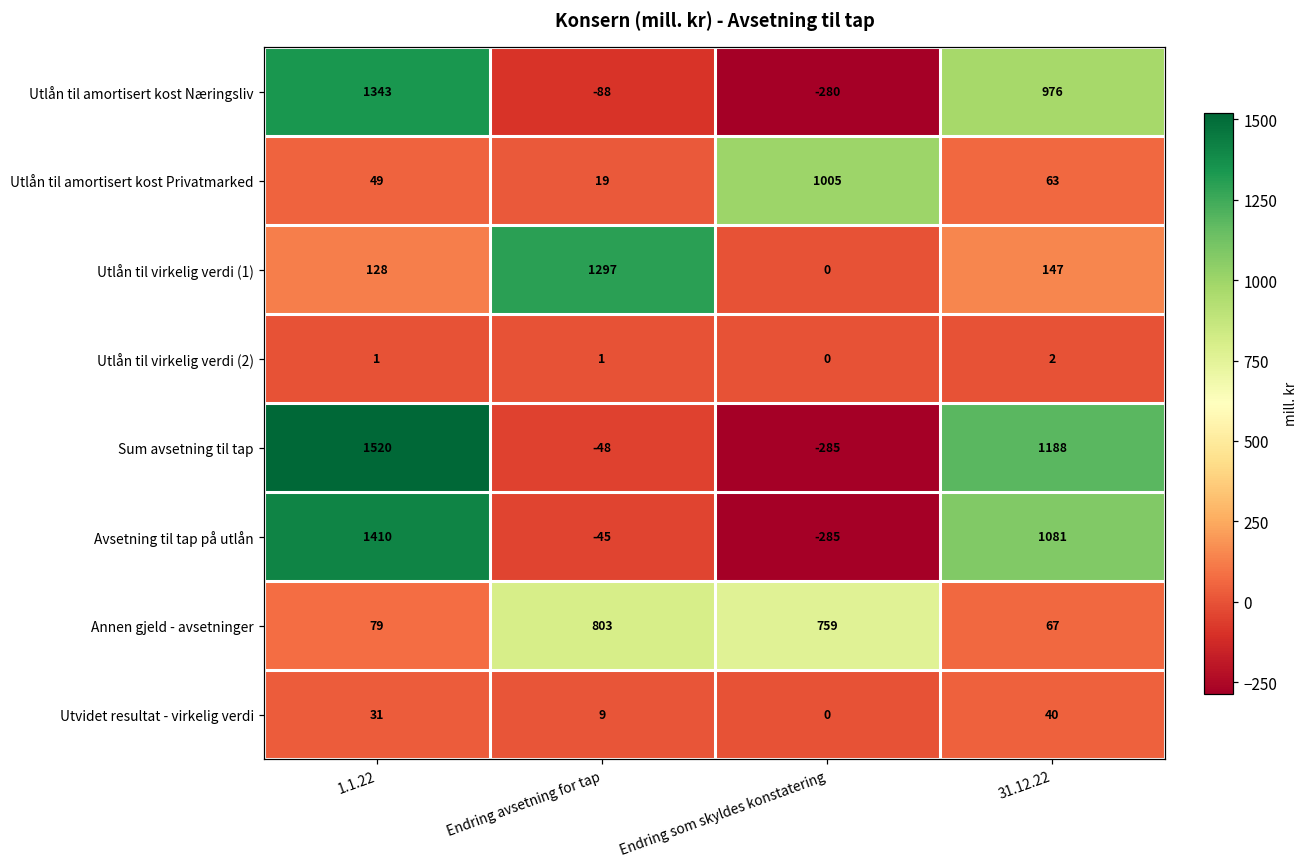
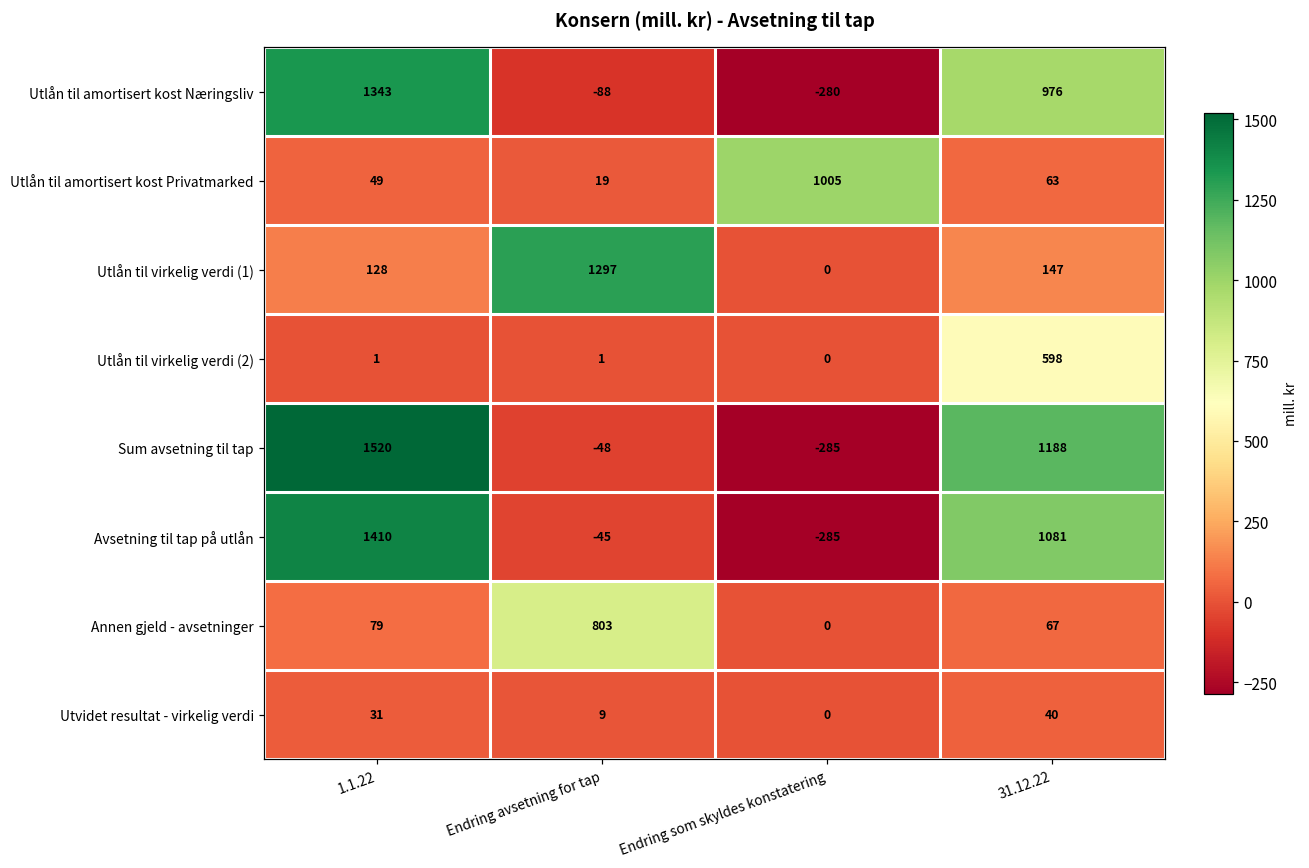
Utlån til virkelig verdi (2), 31.12.22: 2 -> 598
Annen gjeld - avsetninger, Endring som skyldes konstatering: 759 -> 0
